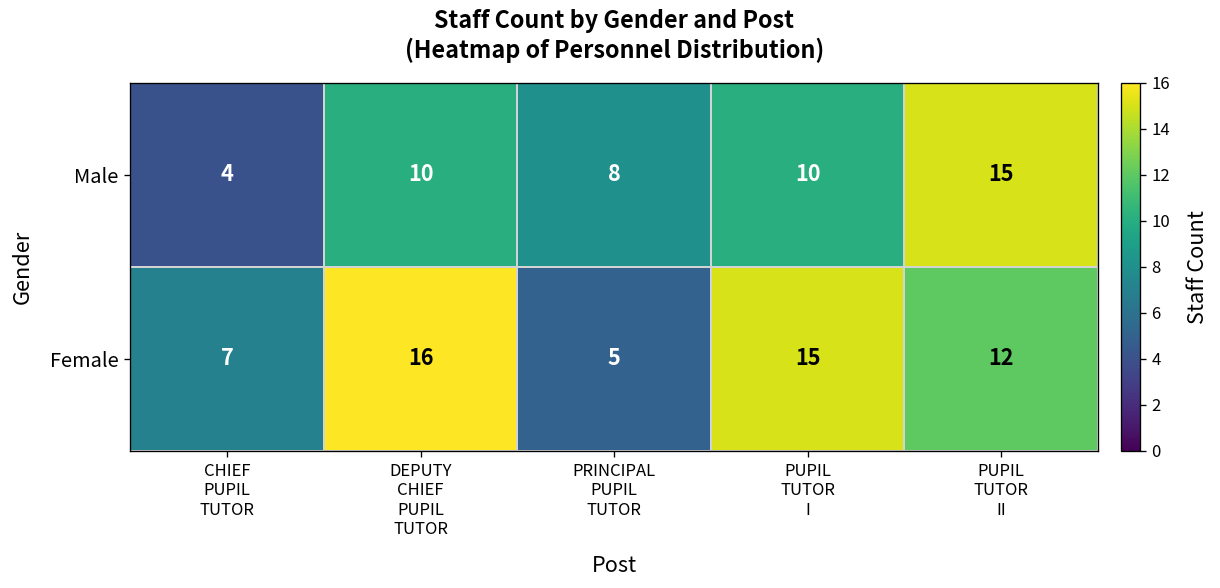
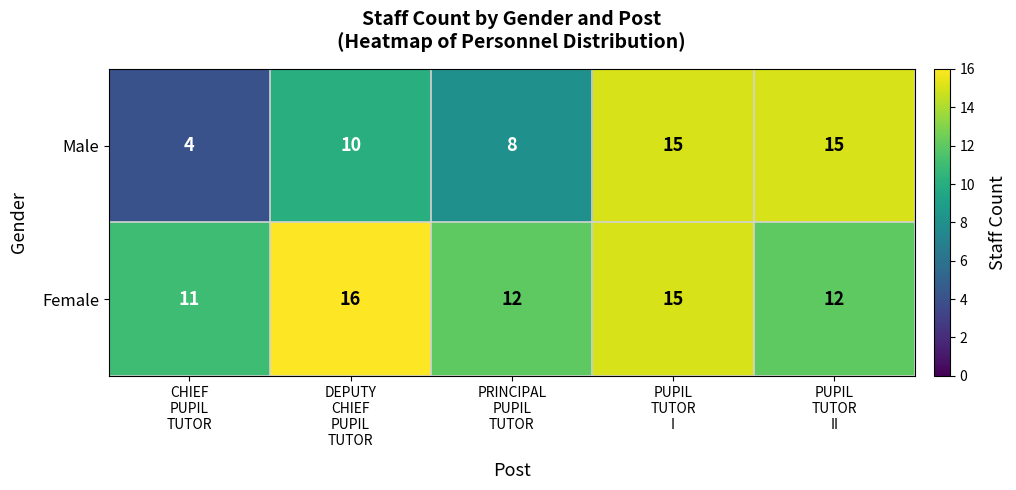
Male, PUPIL TUTOR I: 10 -> 15
Female, CHIEF PUPIL TUTOR: 7 -> 11
Female, PRINCIPAL PUPIL TUTOR: 5 -> 12
